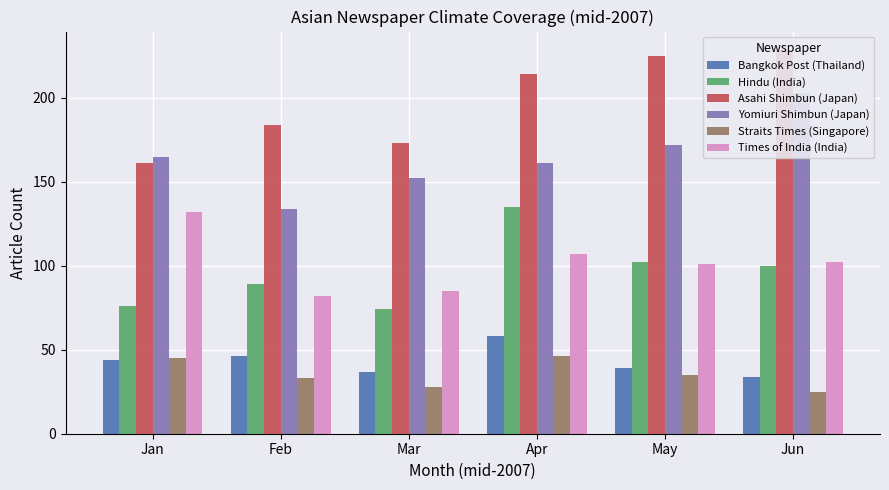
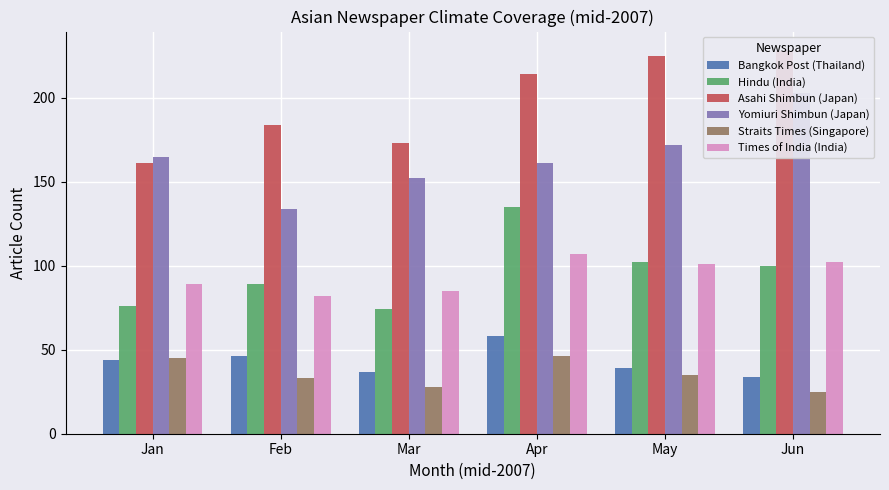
Times of India (India), Jan: 132 -> 89
